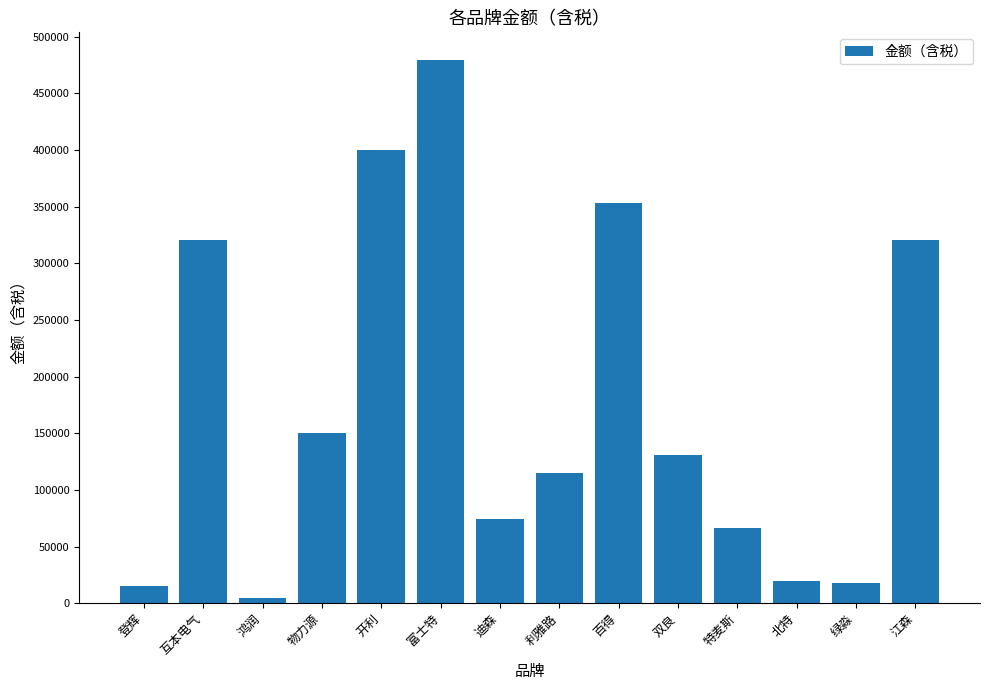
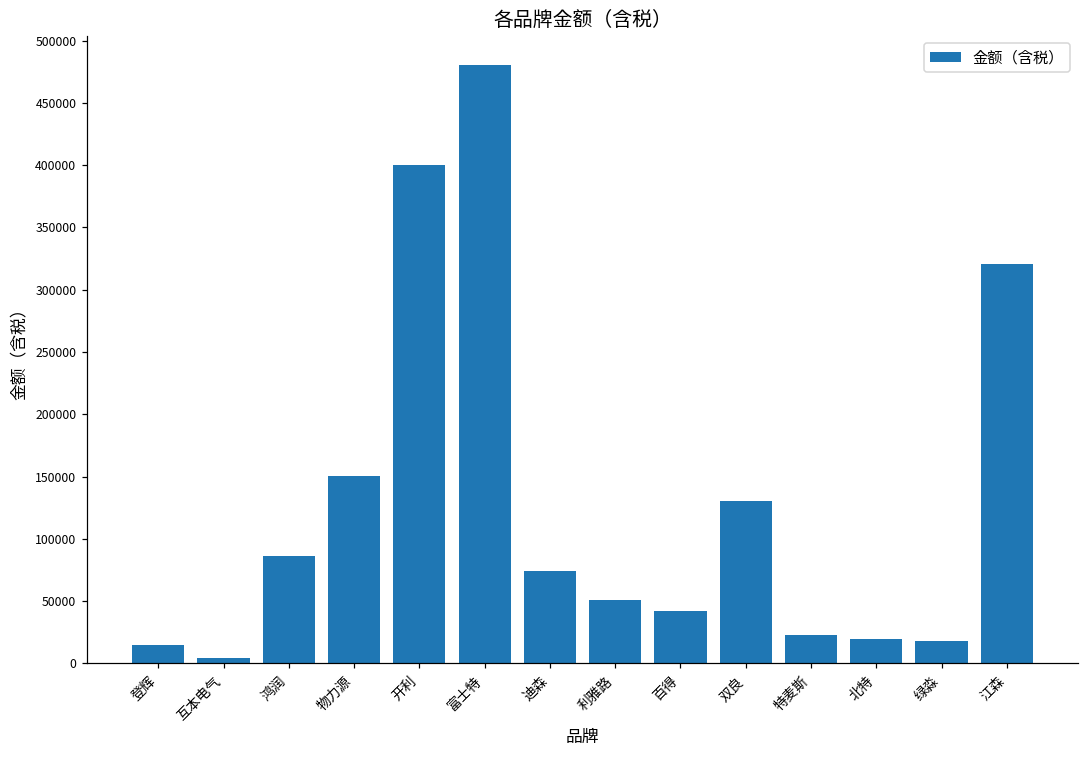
互本电气: 321000 -> 4000
鸿润: 5000 -> 87000
利雅路: 115000 -> 51000
百得: 353000 -> 42000
特麦斯: 66000 -> 23000
